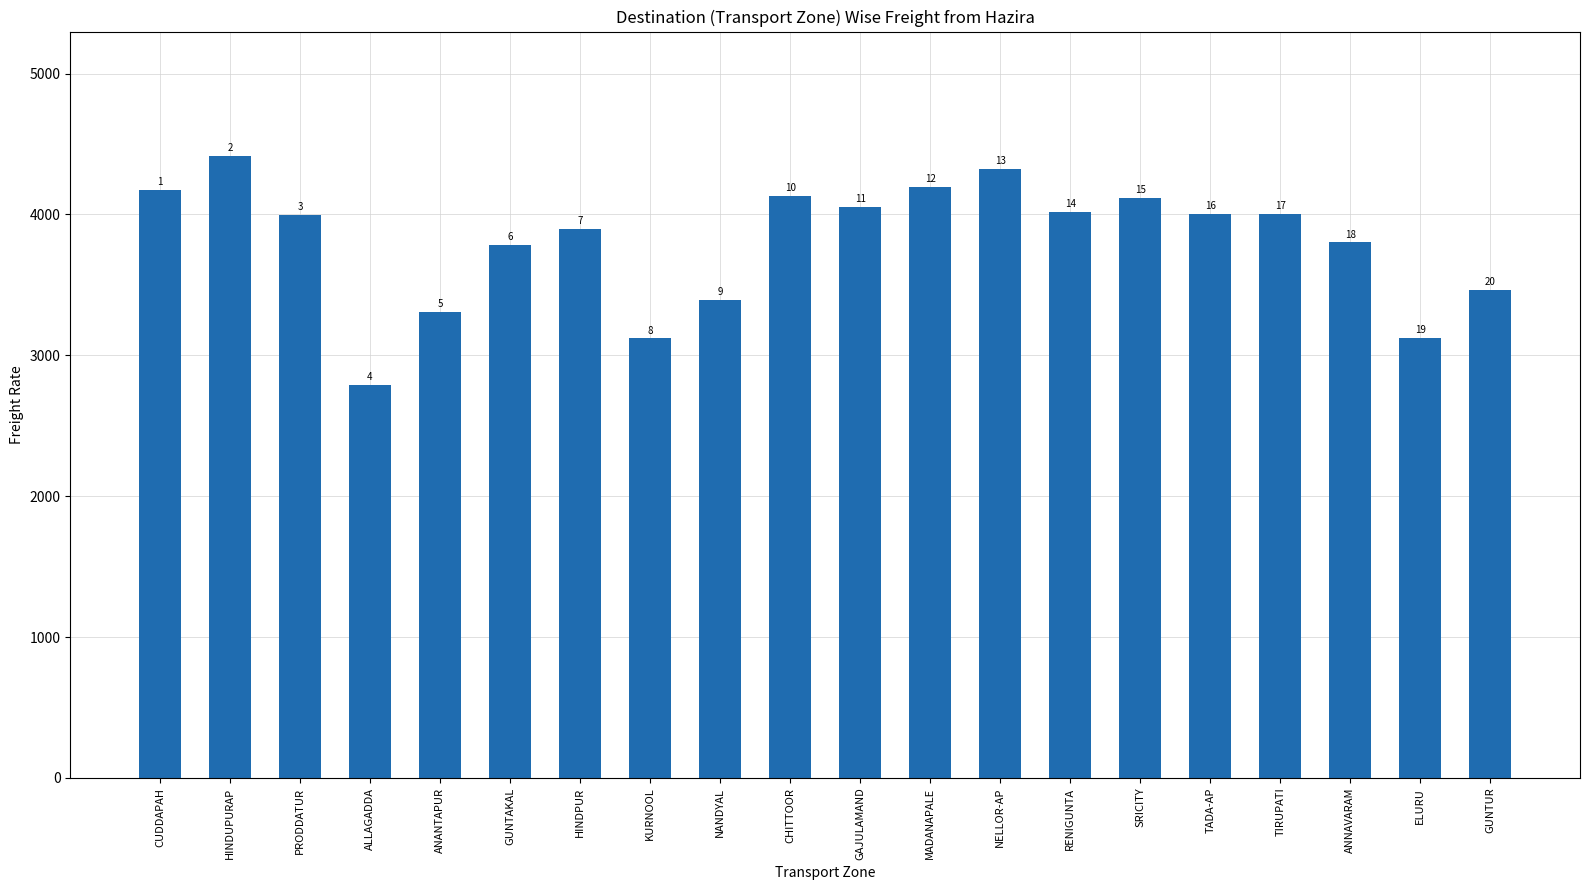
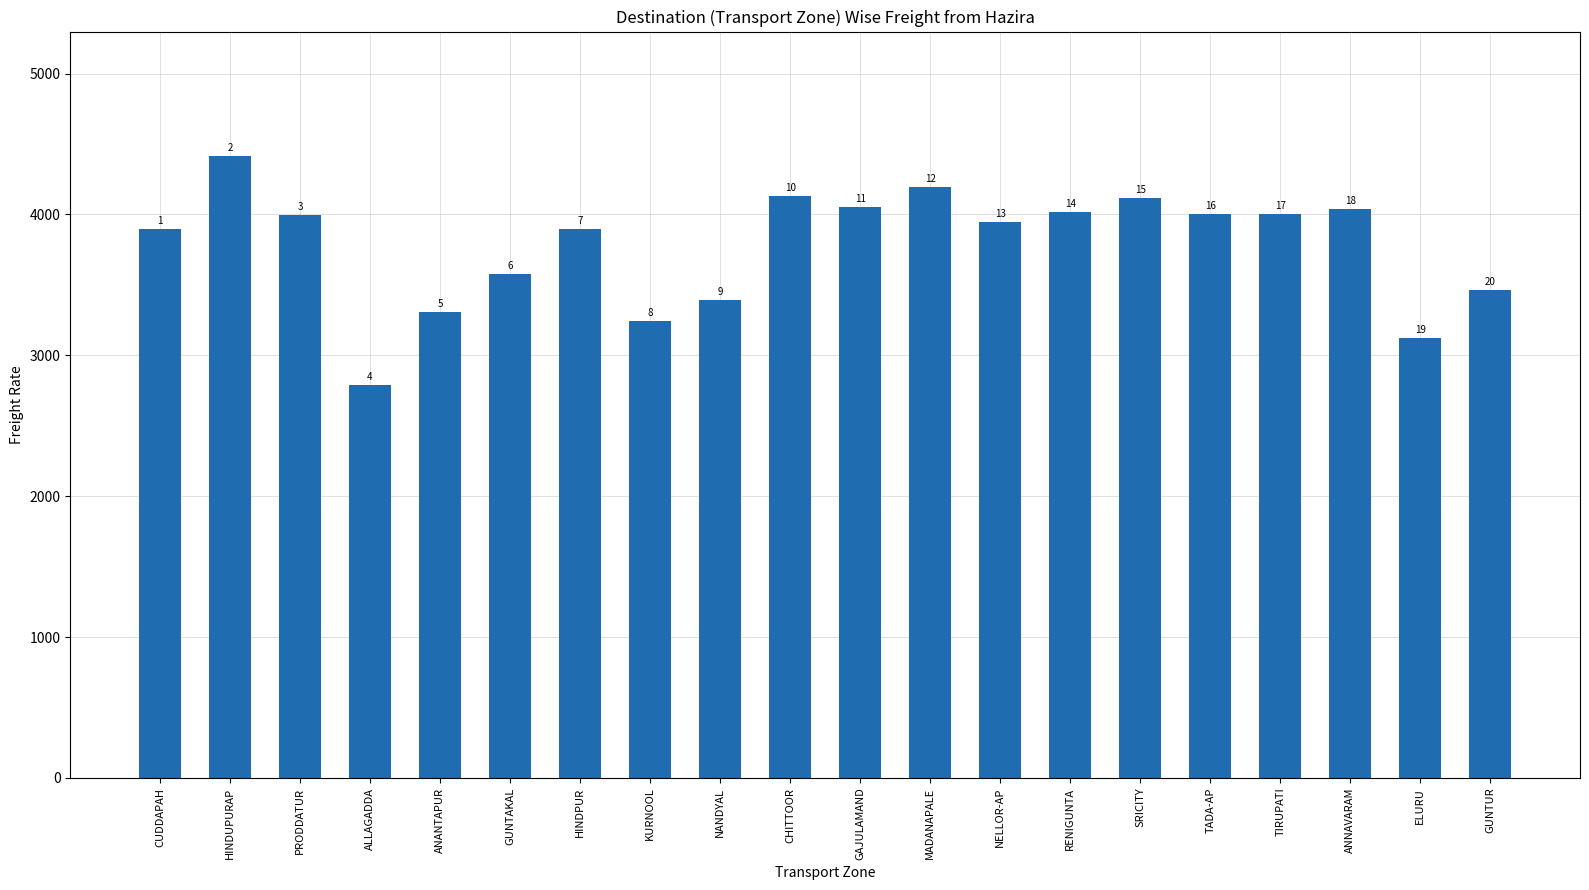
CUDDAPAH: 4170 -> 3900
GUNTAKAL: 3780 -> 3580
KURNOOL: 3120 -> 3250
NELLOR-AP: 4320 -> 3950
ANNAVARAM: 3800 -> 4040
